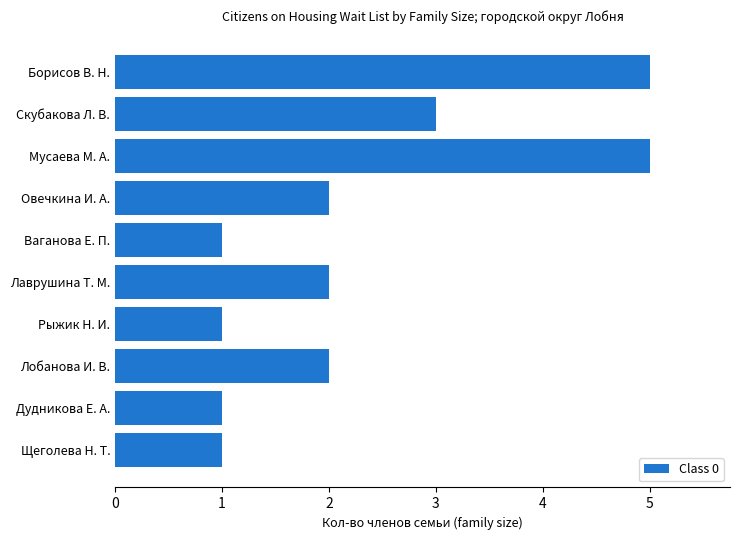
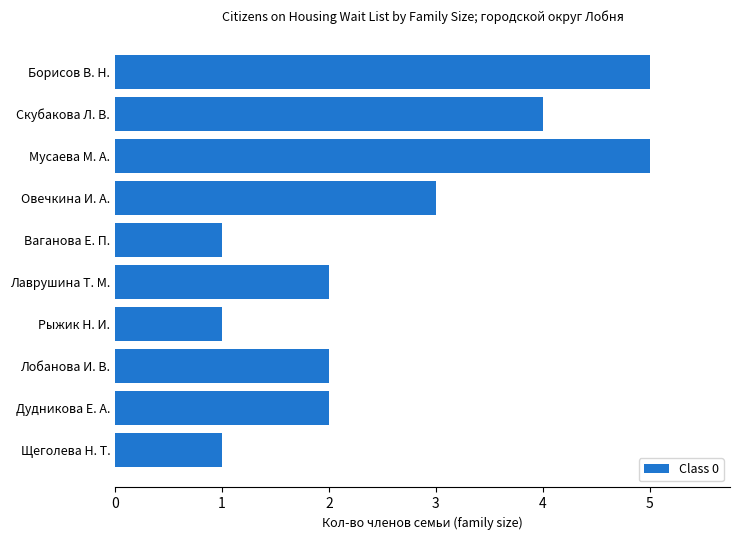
Скубакова Л. В.: 3 -> 4
Овечкина И. А.: 2 -> 3
Дудникова Е. А.: 1 -> 2
